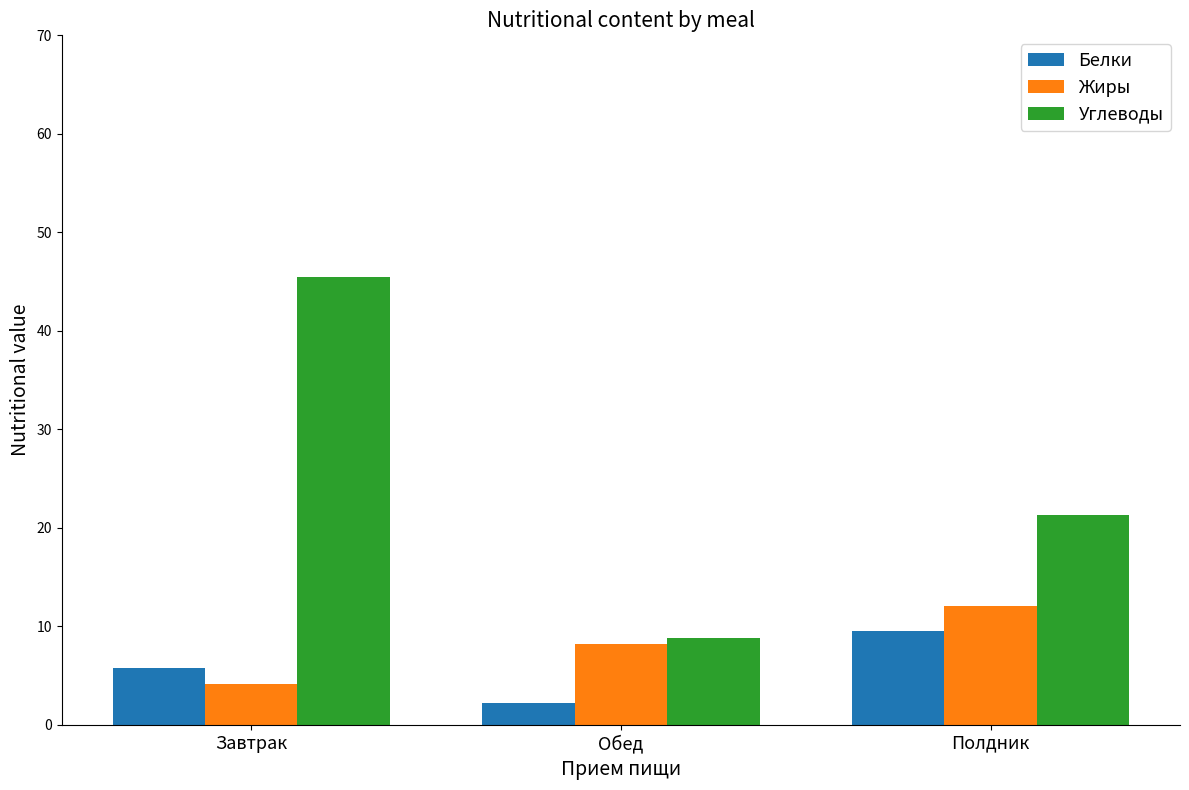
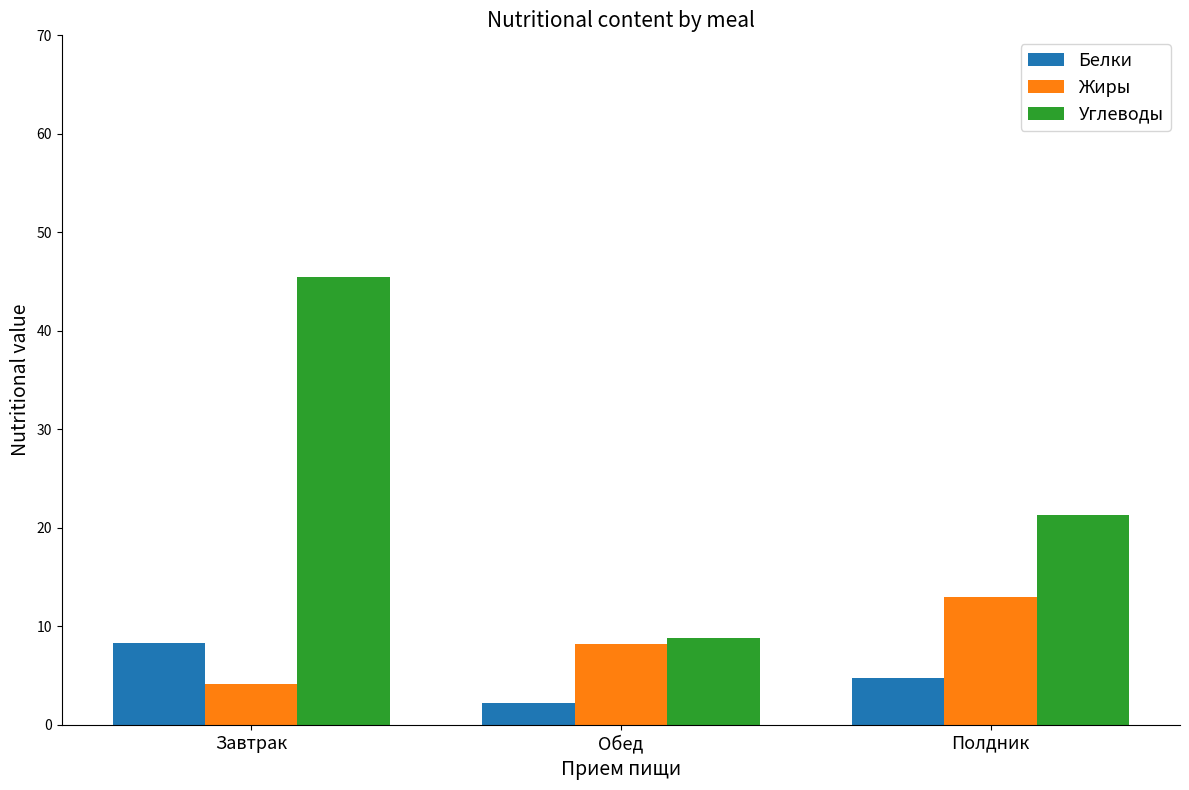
Белки, Завтрак: 6 -> 8
Белки, Полдник: 9 -> 5
Жиры, Полдник: 12 -> 13
